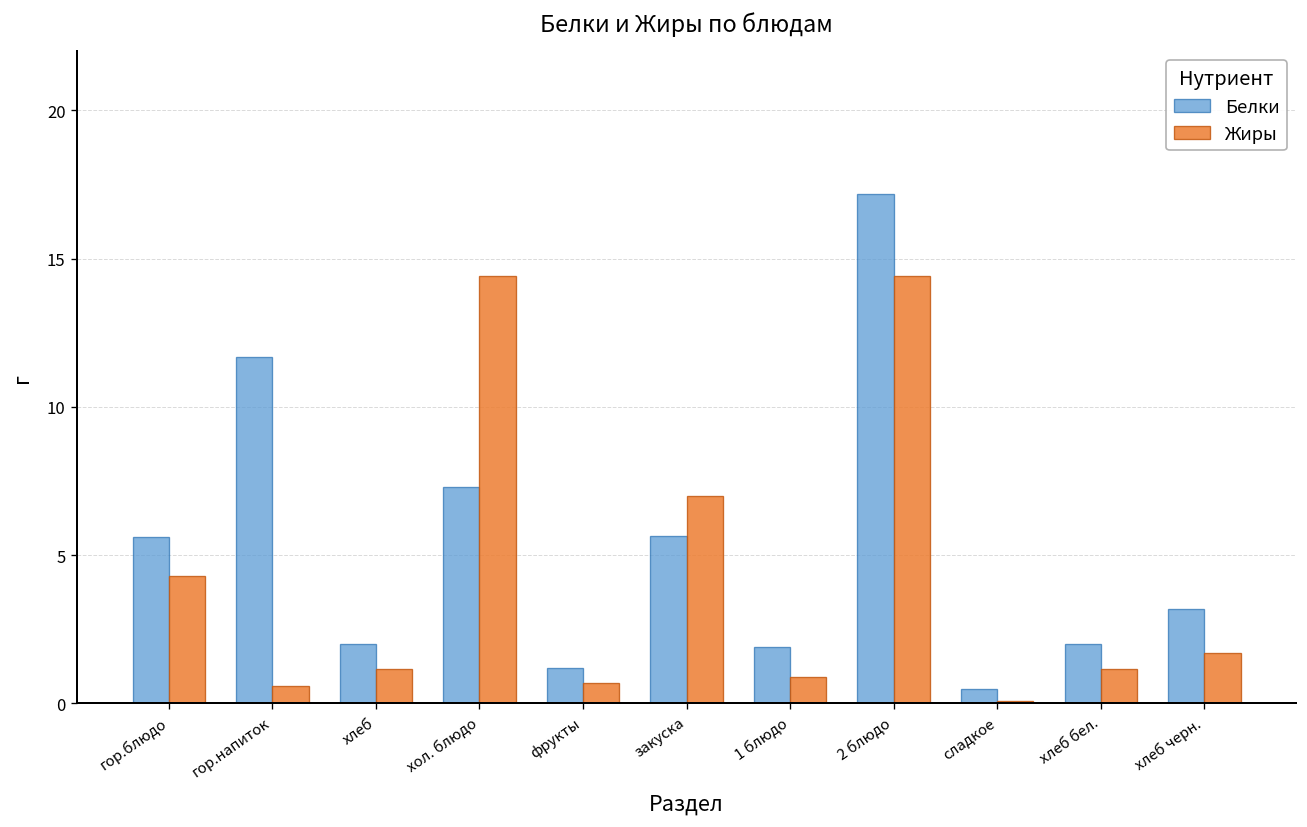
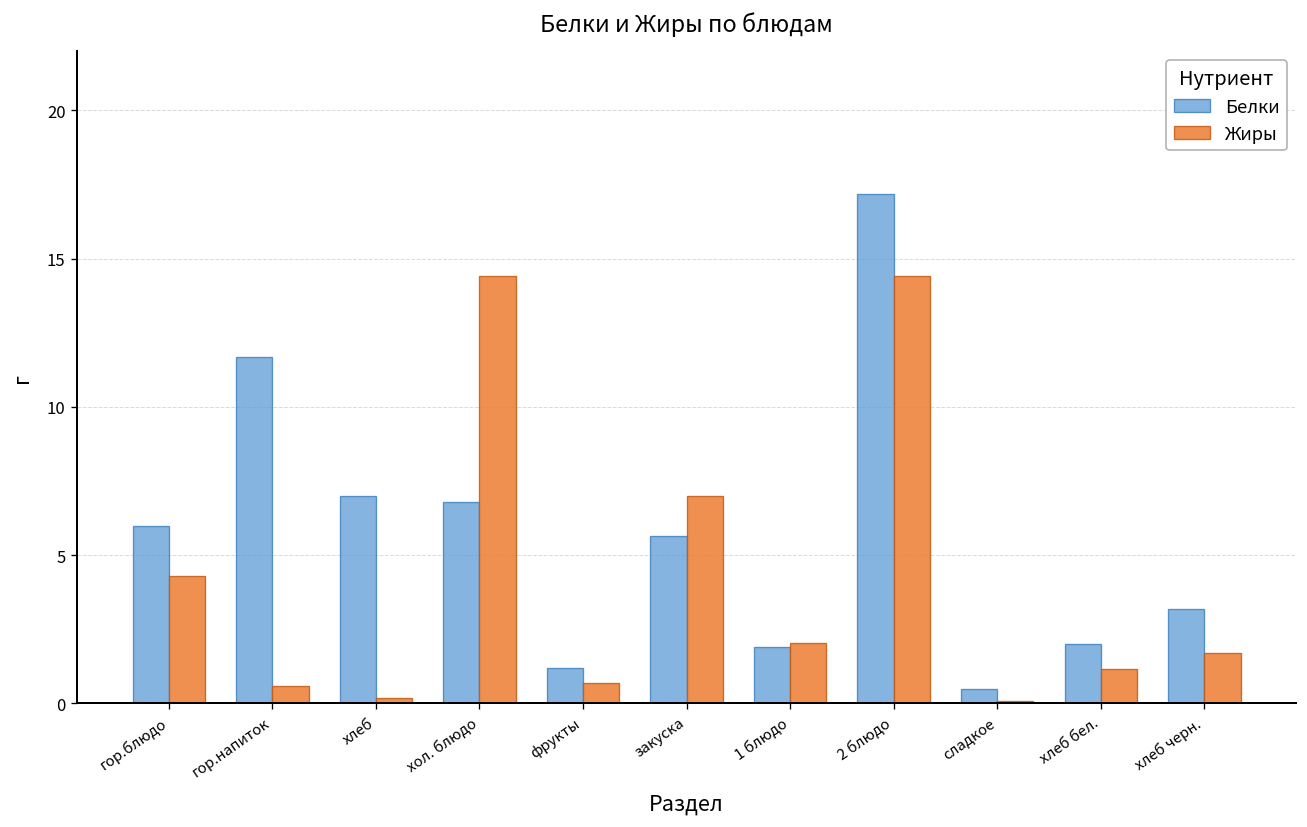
Белки, гор.блюдо: 5.6 -> 6.0
Белки, хлеб: 2 -> 7
Жиры, хлеб: 1.2 -> 0.2
Белки, хол. блюдо: 7.3 -> 6.8
Жиры, 1 блюдо: 0.9 -> 2.0
